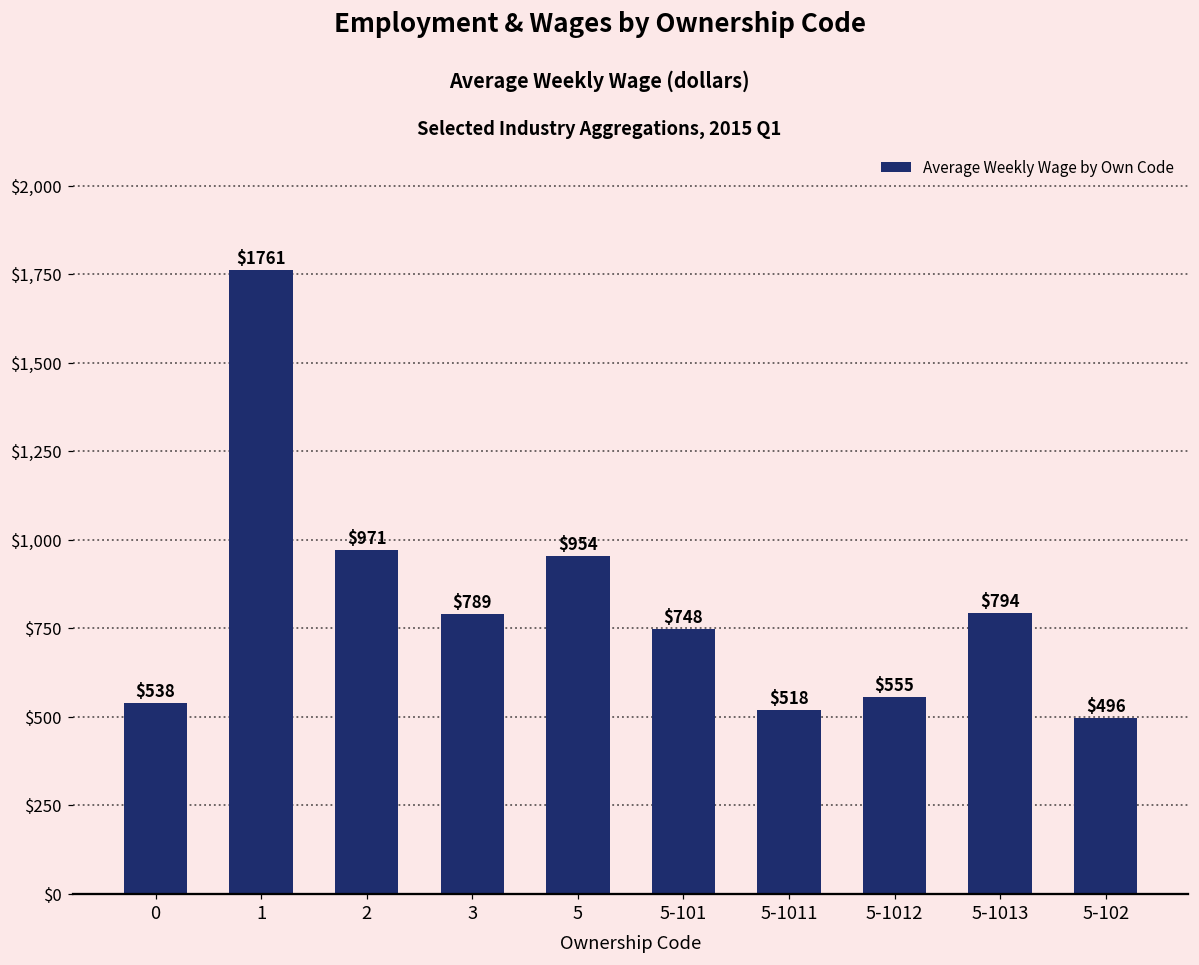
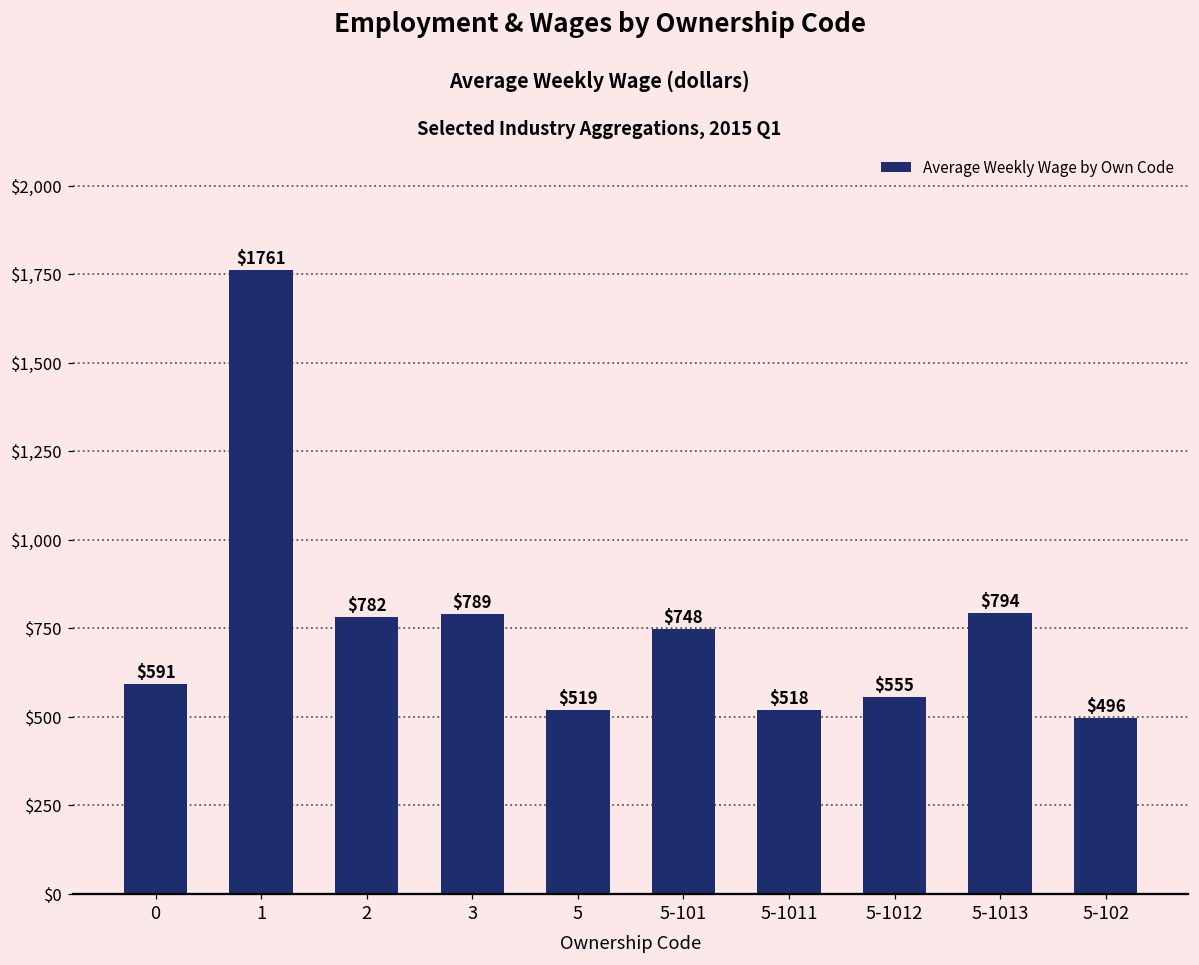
0: $538 -> $591
2: $971 -> $782
5: $954 -> $519
